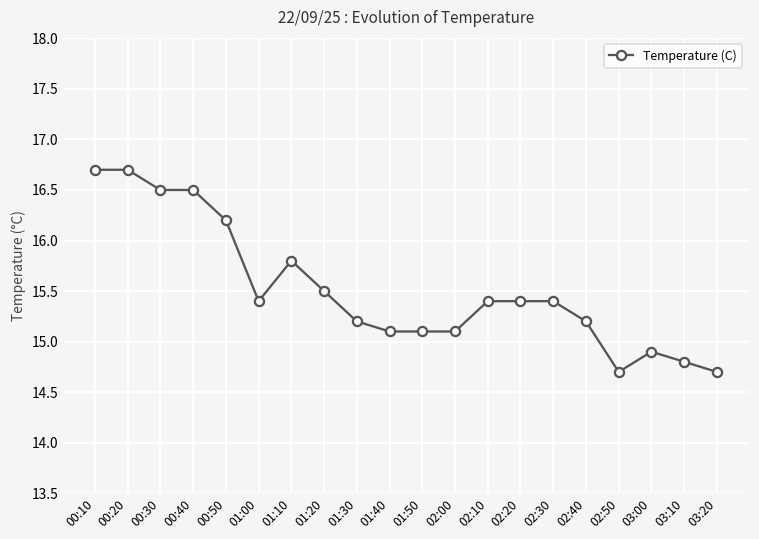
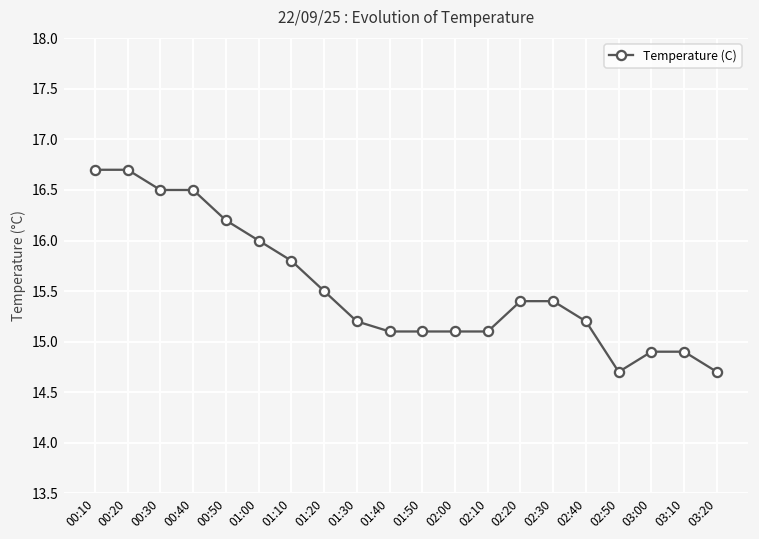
01:00: 15.4 -> 16.0
02:10: 15.4 -> 15.1
03:10: 14.8 -> 14.9
